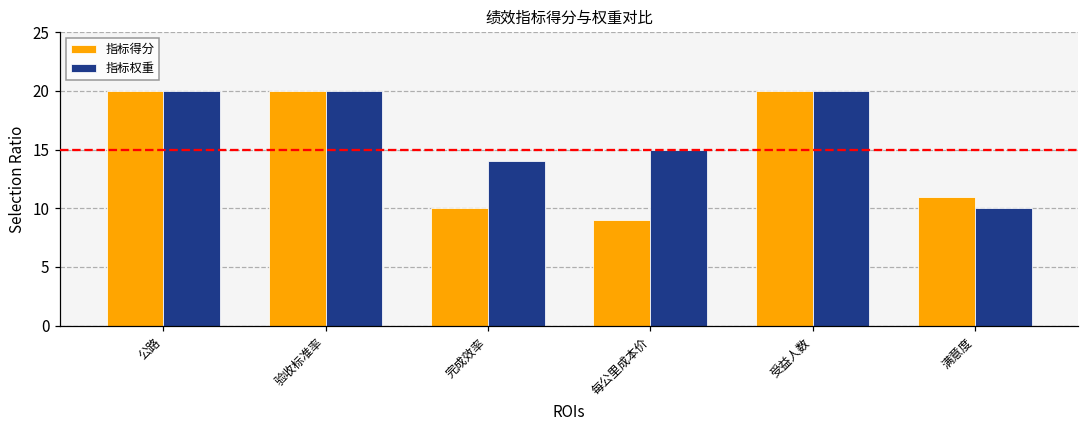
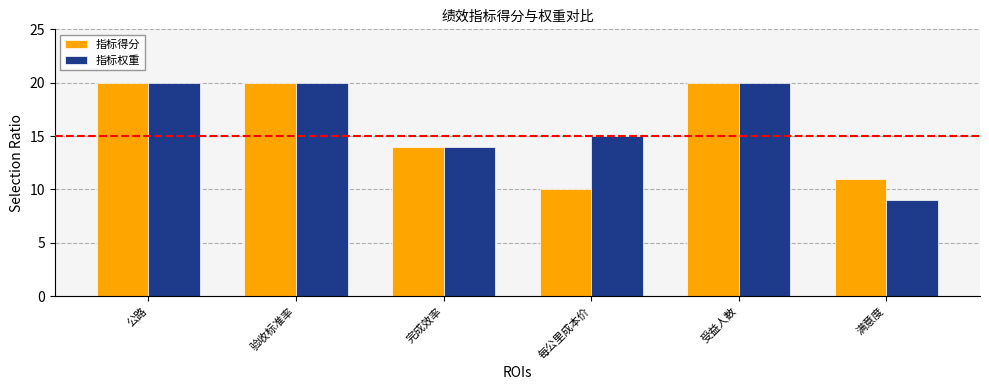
指标得分, 完成效率: 10 -> 14
指标得分, 每公里成本价: 9 -> 10
指标权重, 满意度: 10 -> 9
